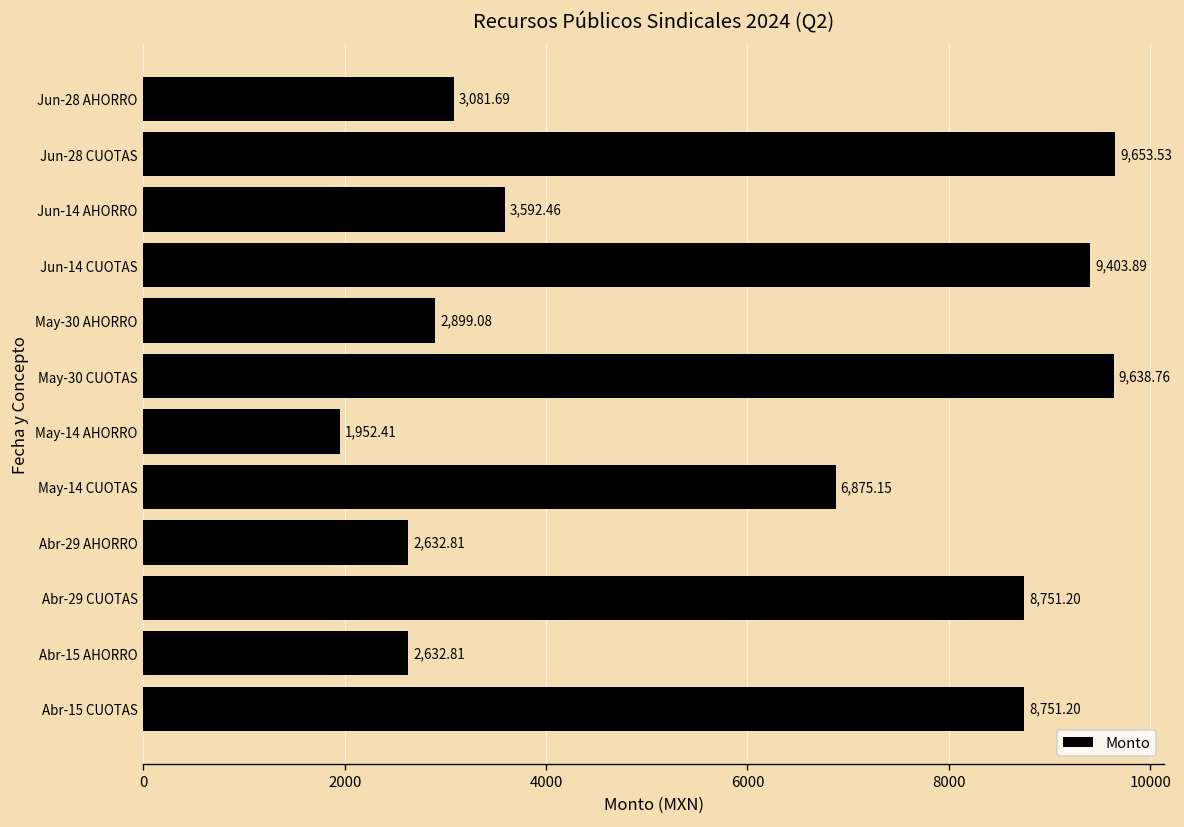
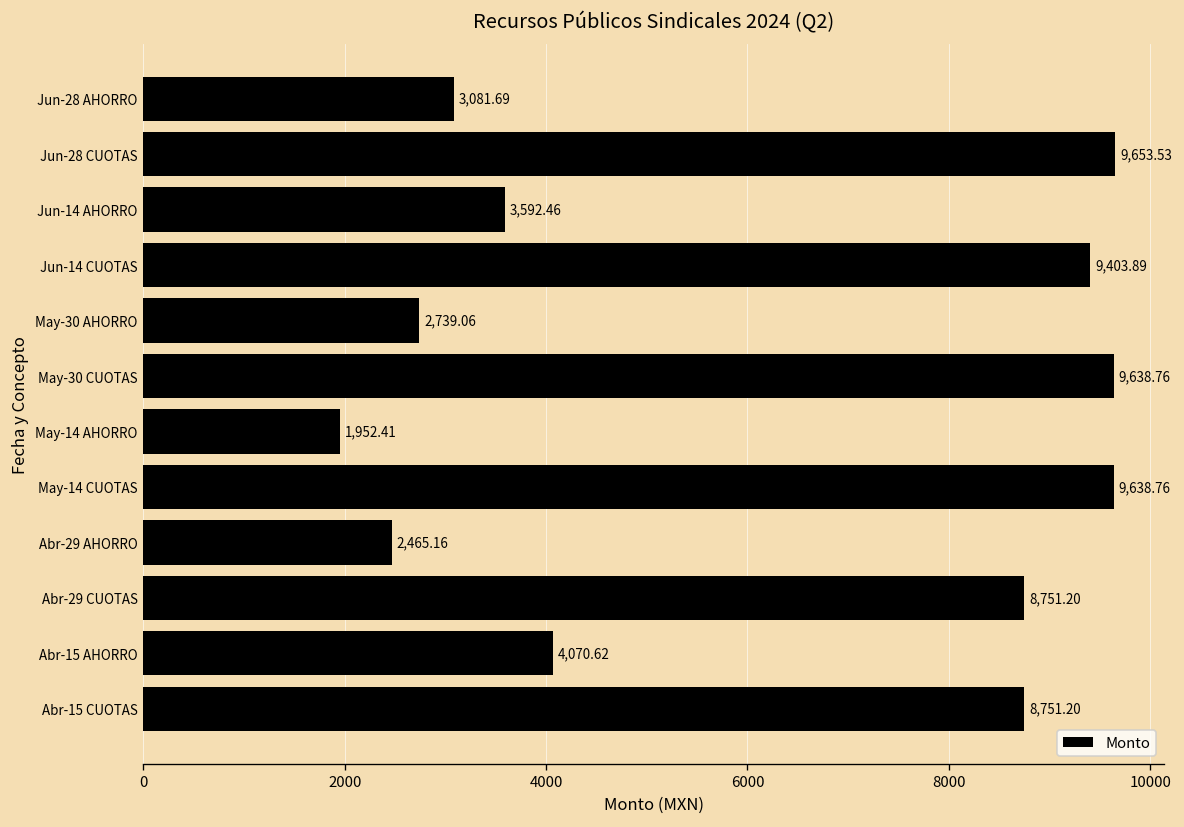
May-30 AHORRO: 2,899.08 -> 2,739.06
May-14 CUOTAS: 6,875.15 -> 9,638.76
Abr-29 AHORRO: 2,632.81 -> 2,465.16
Abr-15 AHORRO: 2,632.81 -> 4,070.62
